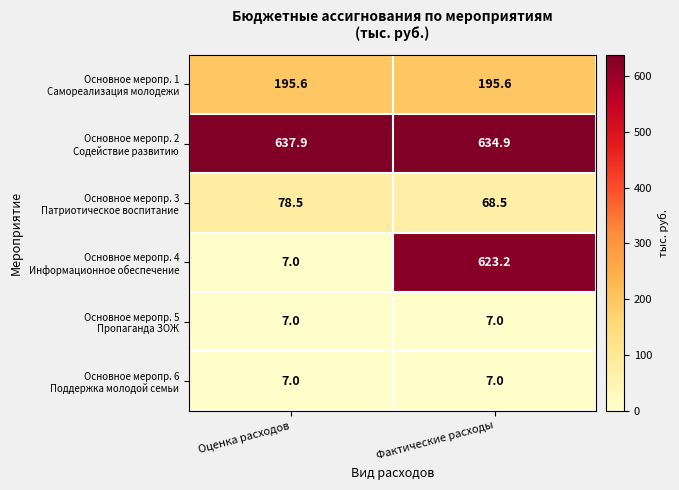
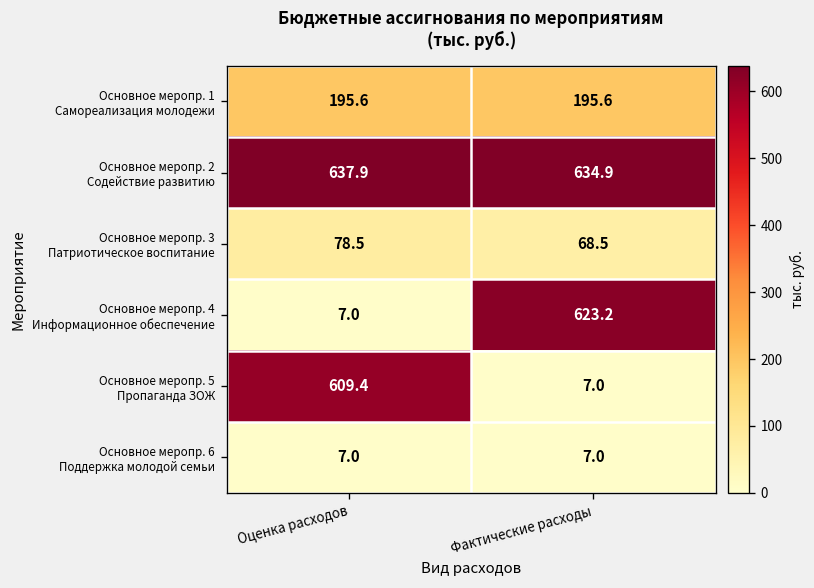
Основное меропр. 5 Пропаганда ЗОЖ, Оценка расходов: 7.0 -> 609.4
